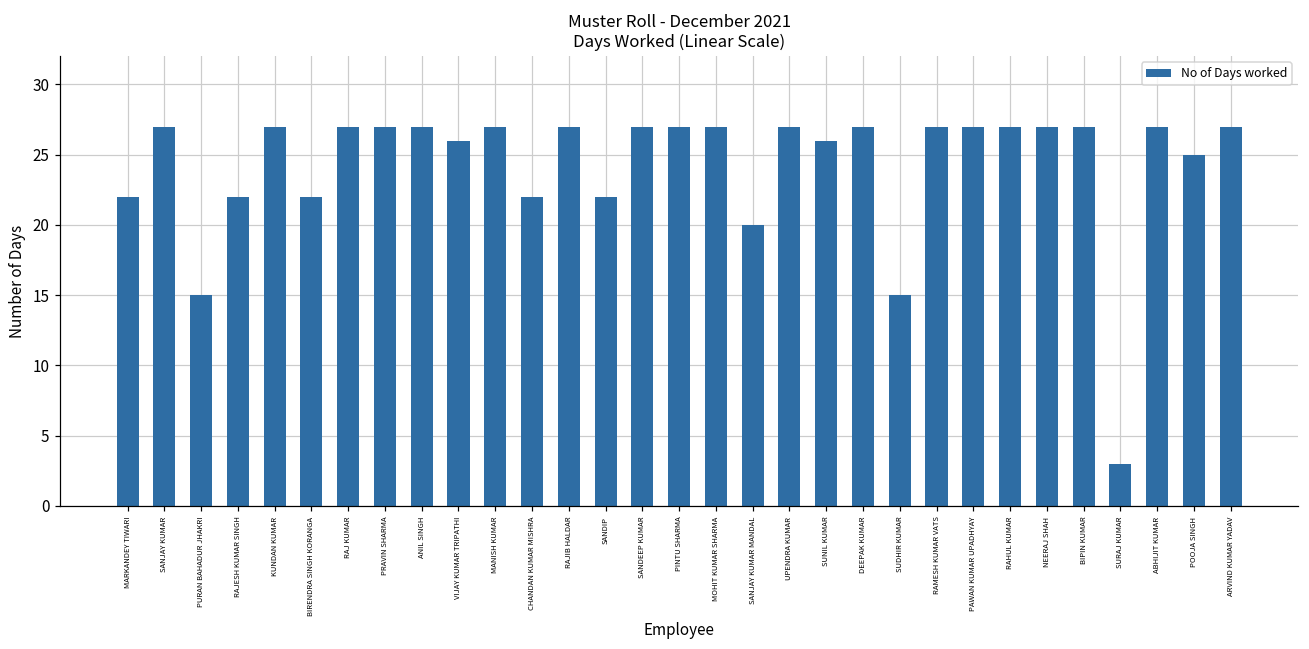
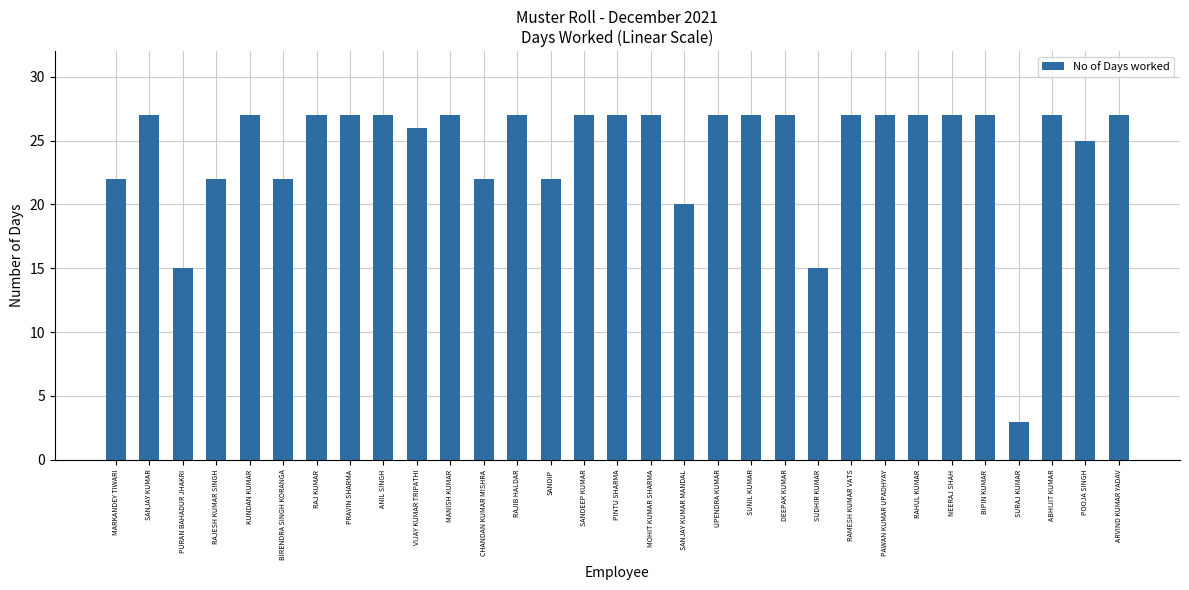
SUNIL KUMAR: 26 -> 27
